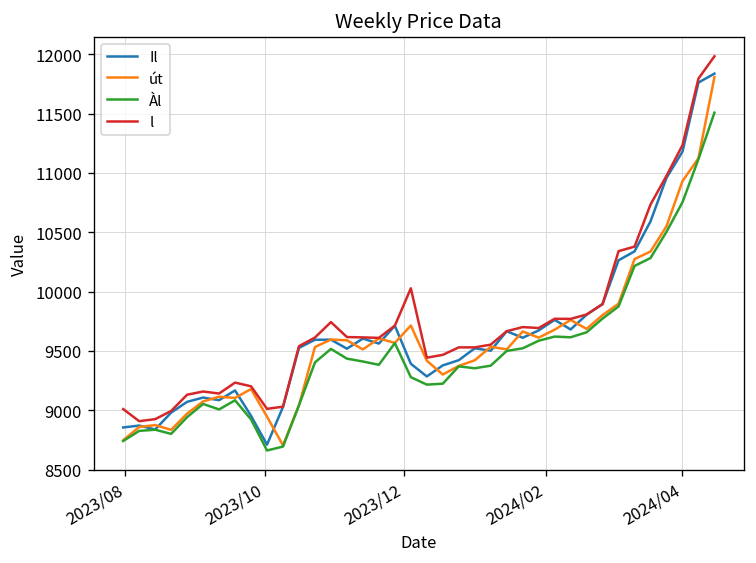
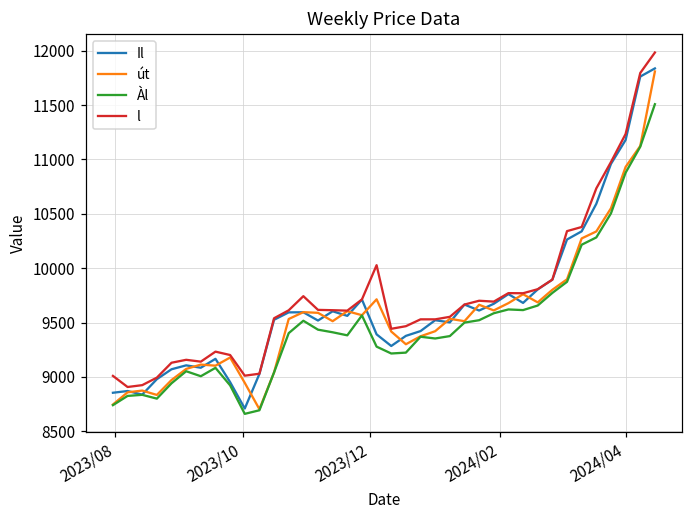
Àl, 2024/04: 10800 -> 10900
